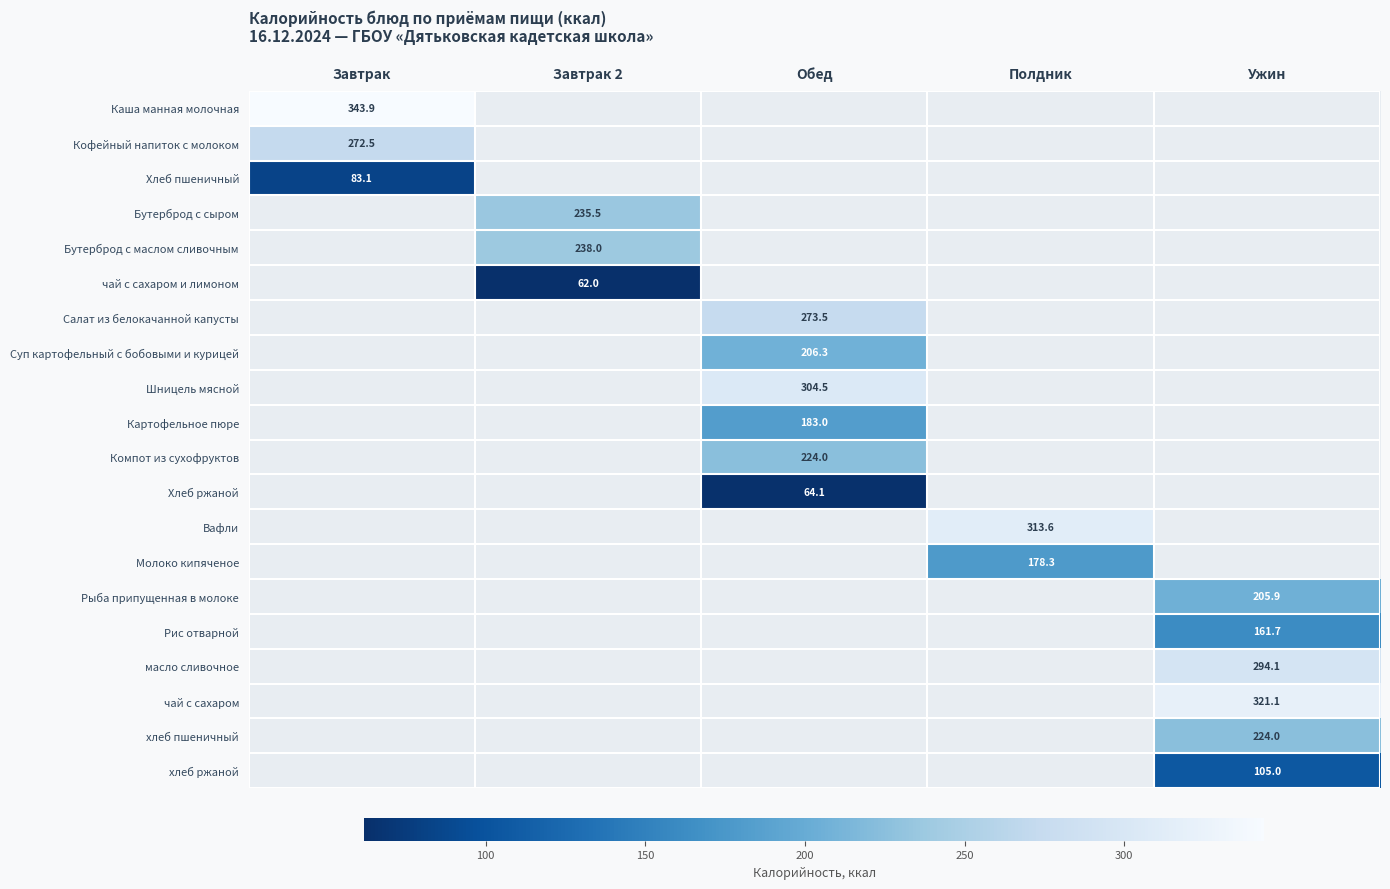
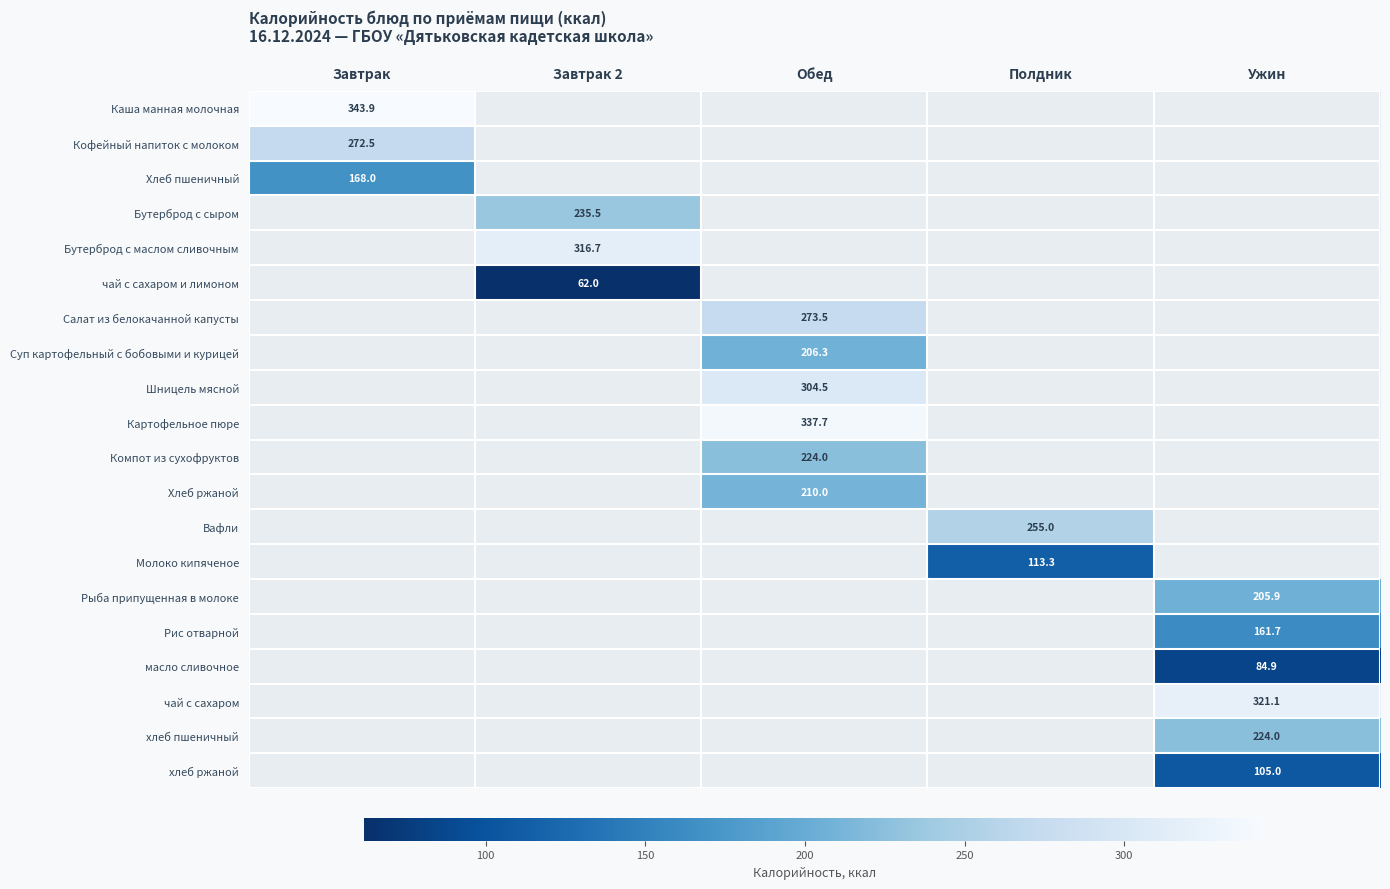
Хлеб пшеничный, Завтрак: 83.1 -> 168.0
Бутерброд с маслом сливочным, Завтрак 2: 238.0 -> 316.7
Картофельное пюре, Обед: 183.0 -> 337.7
Хлеб ржаной, Обед: 64.1 -> 210.0
Вафли, Полдник: 313.6 -> 255.0
Молоко кипяченое, Полдник: 178.3 -> 113.3
масло сливочное, Ужин: 294.1 -> 84.9
